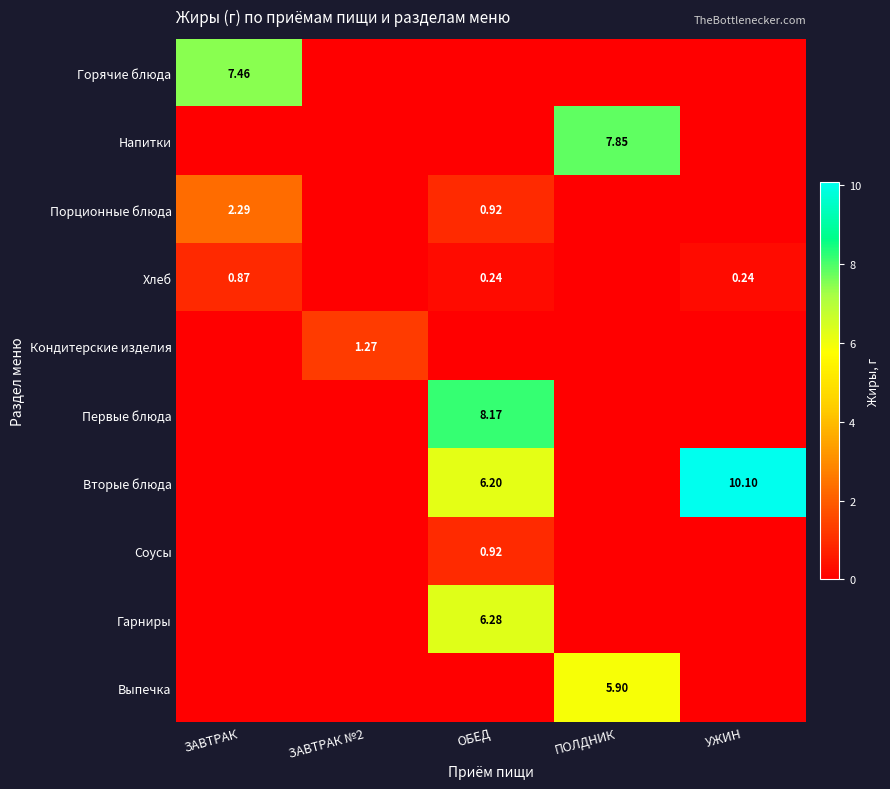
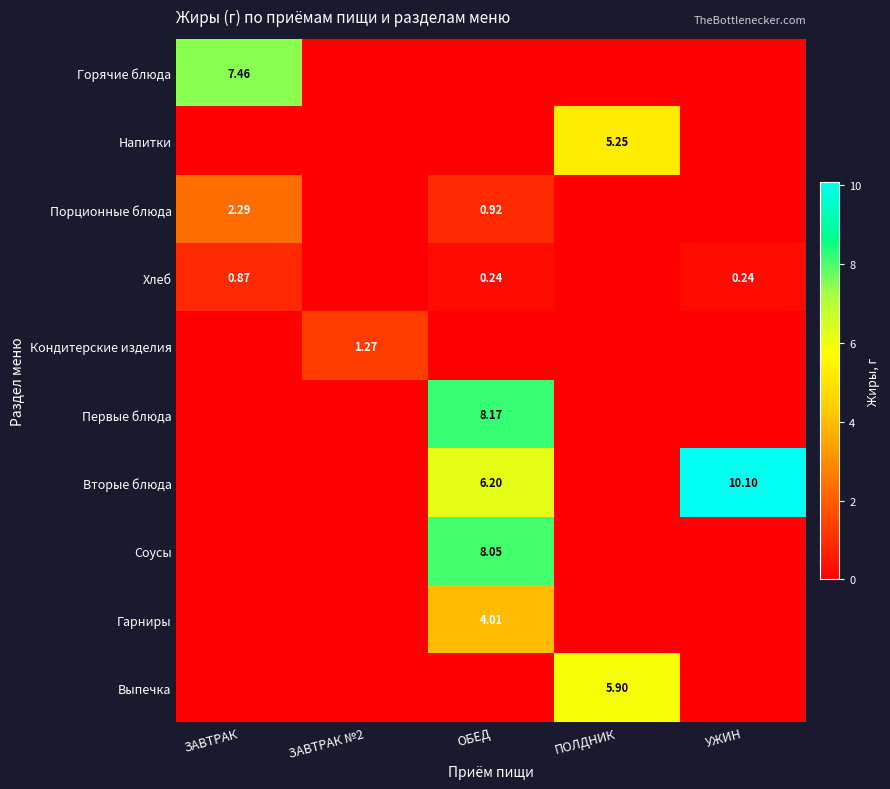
Напитки, ПОЛДНИК: 7.85 -> 5.25
Соусы, ОБЕД: 0.92 -> 8.05
Гарниры, ОБЕД: 6.28 -> 4.01
